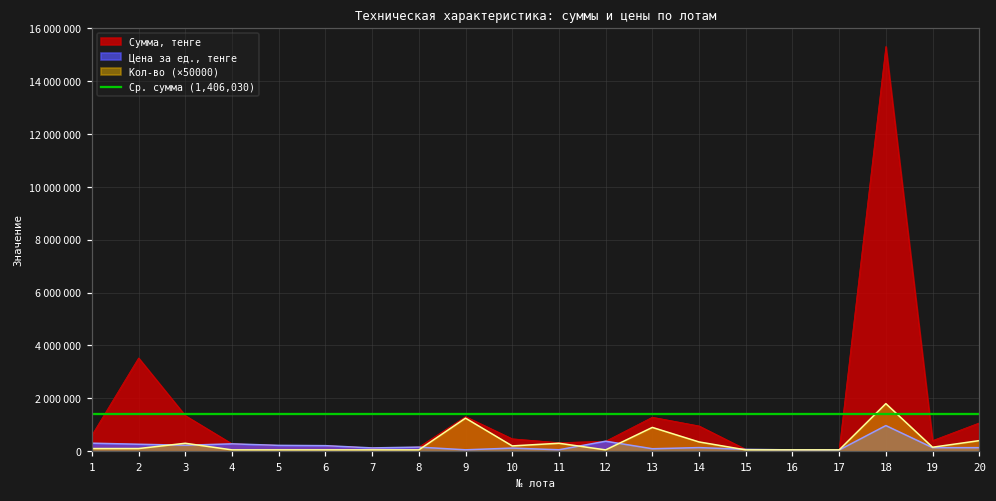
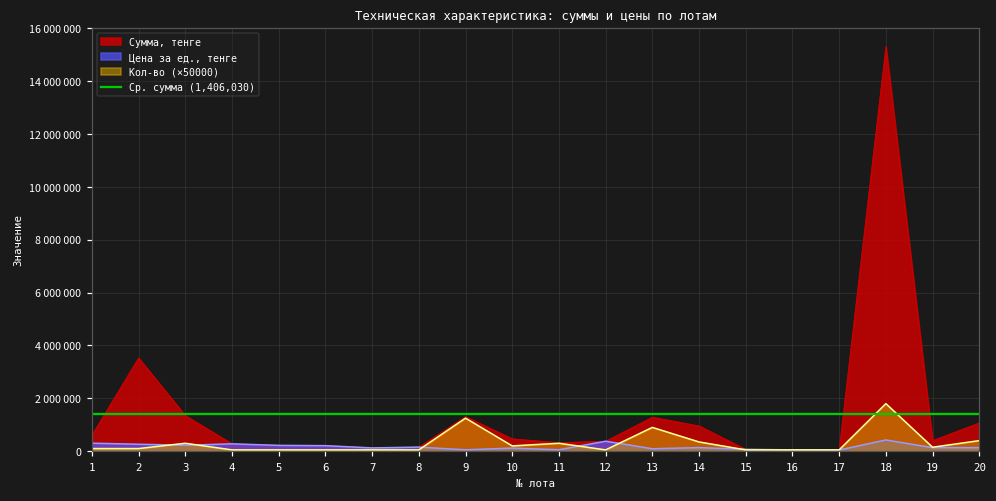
Цена за ед., тенге, 18: 1000000 -> 400000
